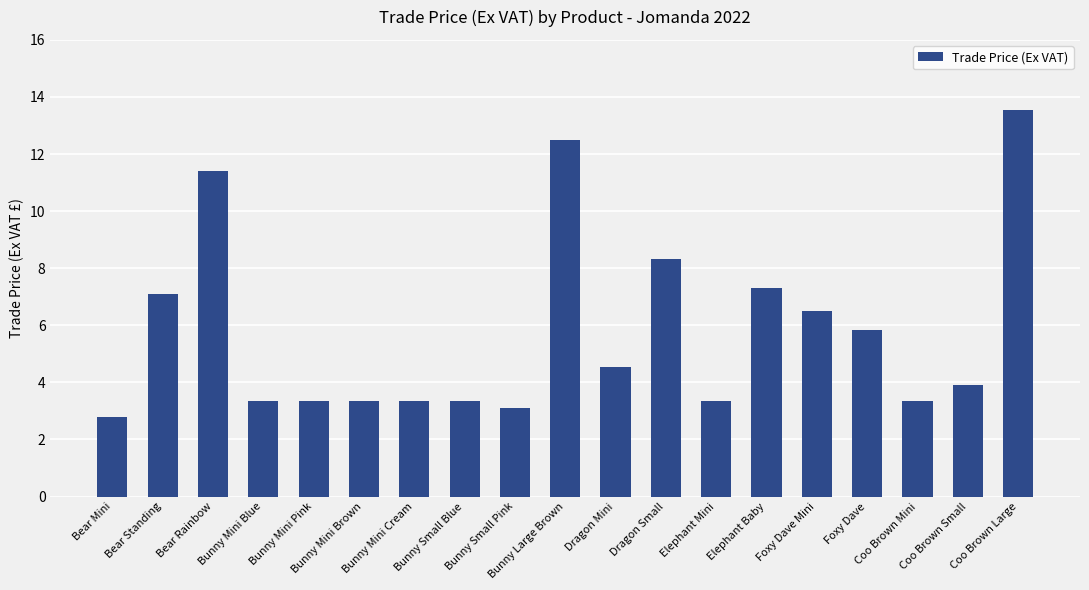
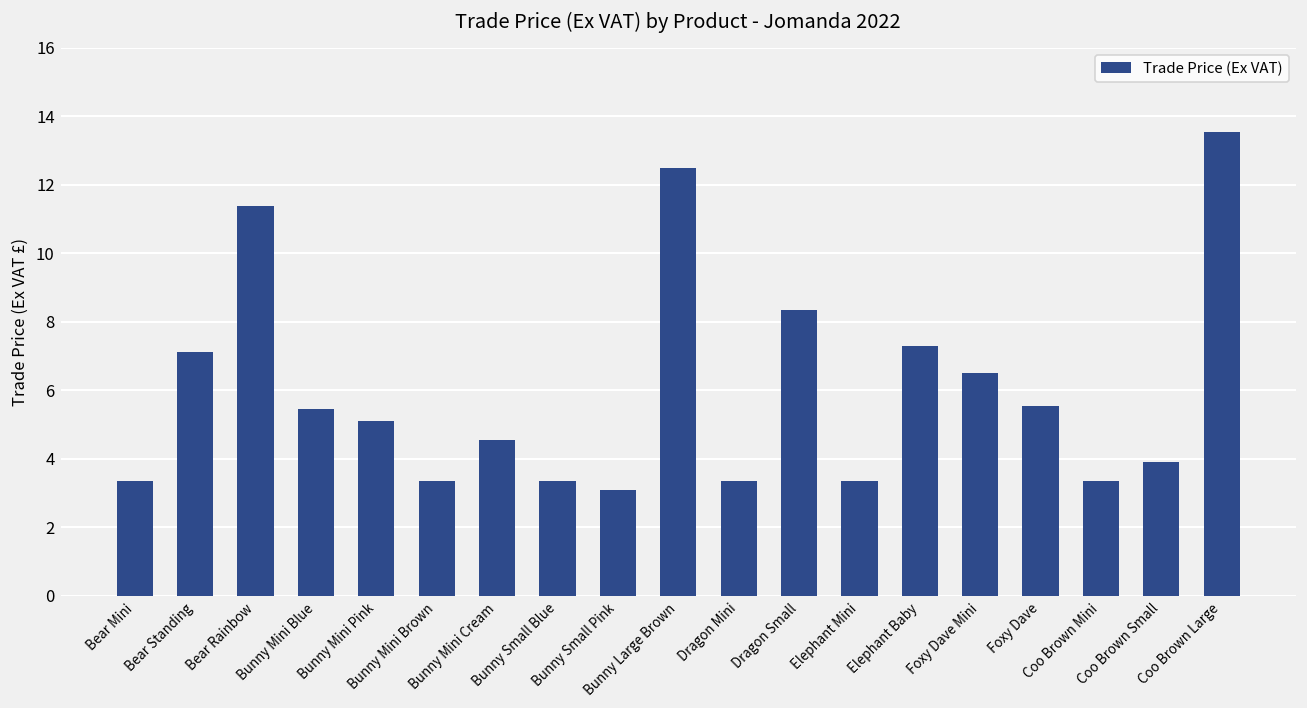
Bear Mini: 2.8 -> 3.4
Bunny Mini Blue: 3.4 -> 5.5
Bunny Mini Pink: 3.4 -> 5.1
Bunny Mini Cream: 3.4 -> 4.5
Dragon Mini: 4.5 -> 3.4
Foxy Dave: 5.9 -> 5.5
